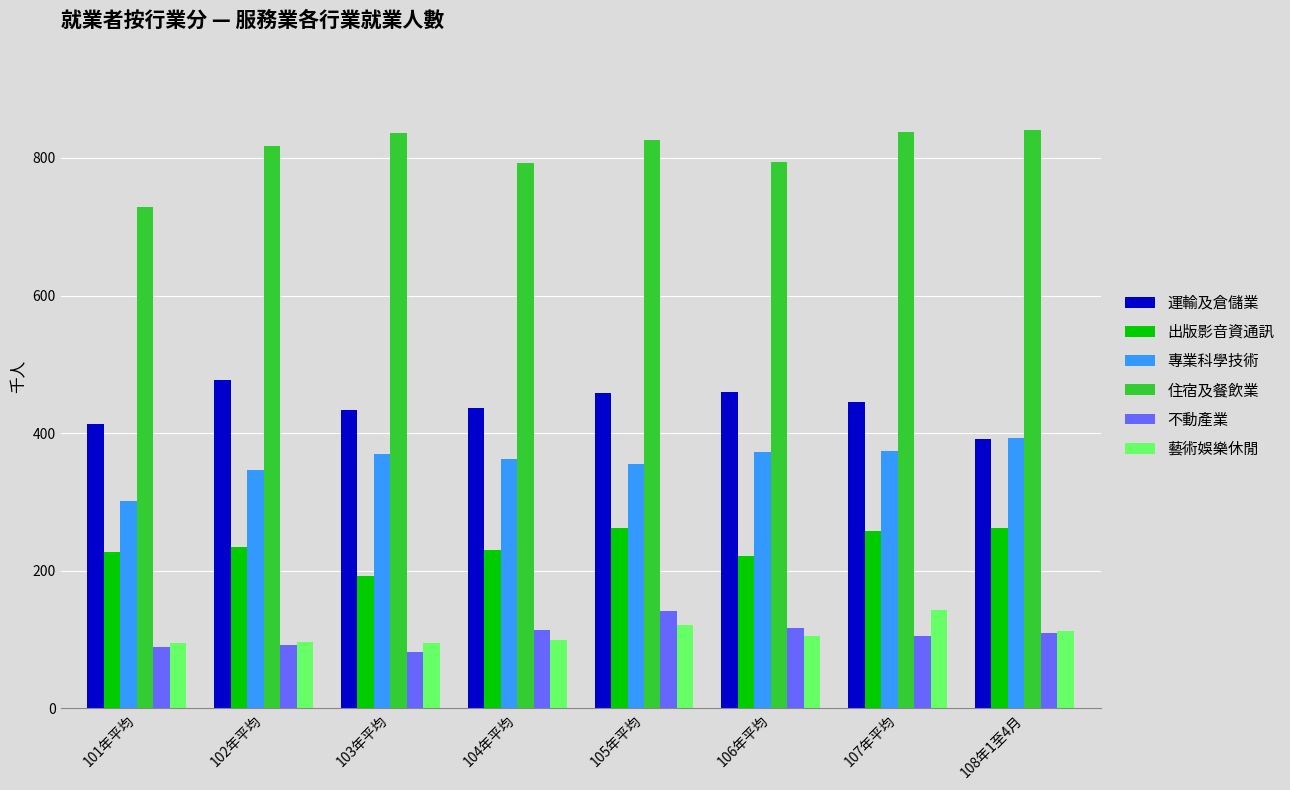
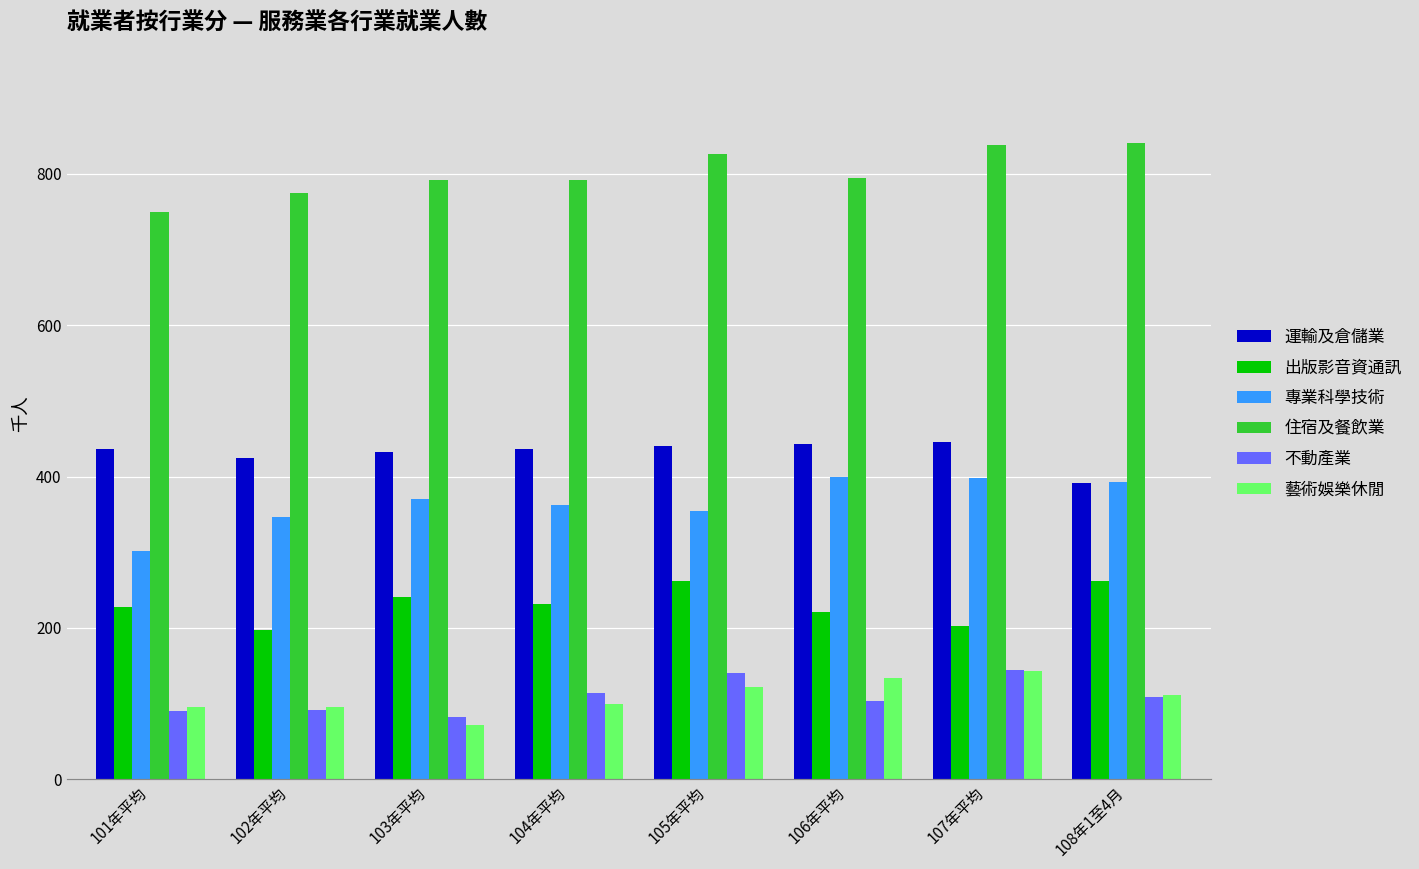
運輸及倉儲業, 101年平均: 410 -> 440
住宿及餐飲業, 101年平均: 730 -> 750
運輸及倉儲業, 102年平均: 480 -> 430
出版影音資通訊, 102年平均: 230 -> 200
住宿及餐飲業, 102年平均: 820 -> 780
出版影音資通訊, 103年平均: 190 -> 240
住宿及餐飲業, 103年平均: 840 -> 790
藝術娛樂休閒, 103年平均: 100 -> 70
運輸及倉儲業, 105年平均: 460 -> 440
運輸及倉儲業, 106年平均: 460 -> 440
專業科學技術, 106年平均: 370 -> 400
不動產業, 106年平均: 120 -> 100
藝術娛樂休閒, 106年平均: 110 -> 130
出版影音資通訊, 107年平均: 260 -> 200
專業科學技術, 107年平均: 370 -> 400
不動產業, 107年平均: 110 -> 150
